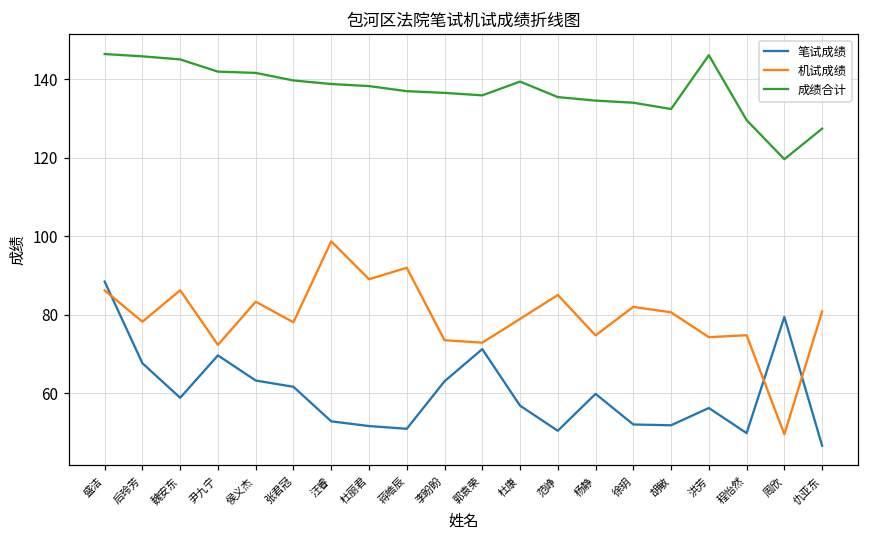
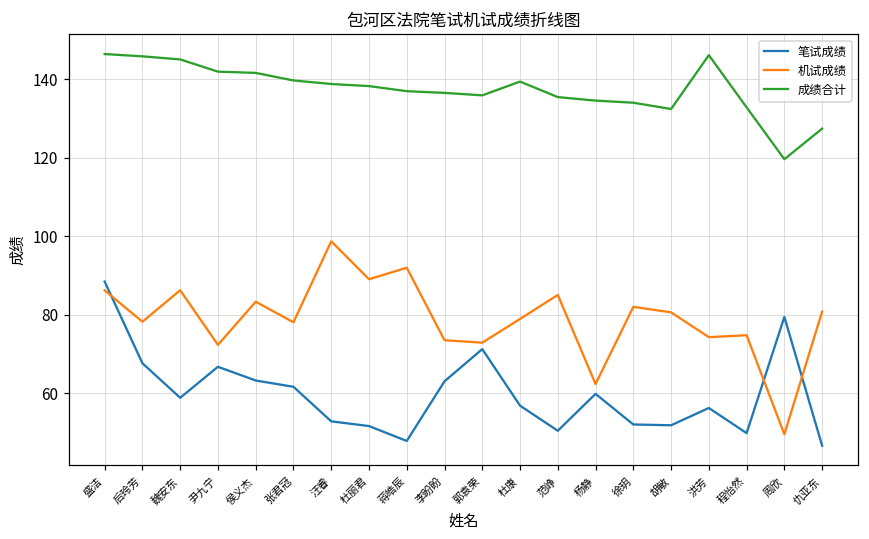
笔试成绩, 尹九宁: 70 -> 67
笔试成绩, 蒋皓辰: 51 -> 48
机试成绩, 杨静: 75 -> 62
成绩合计, 程怡然: 130 -> 133
